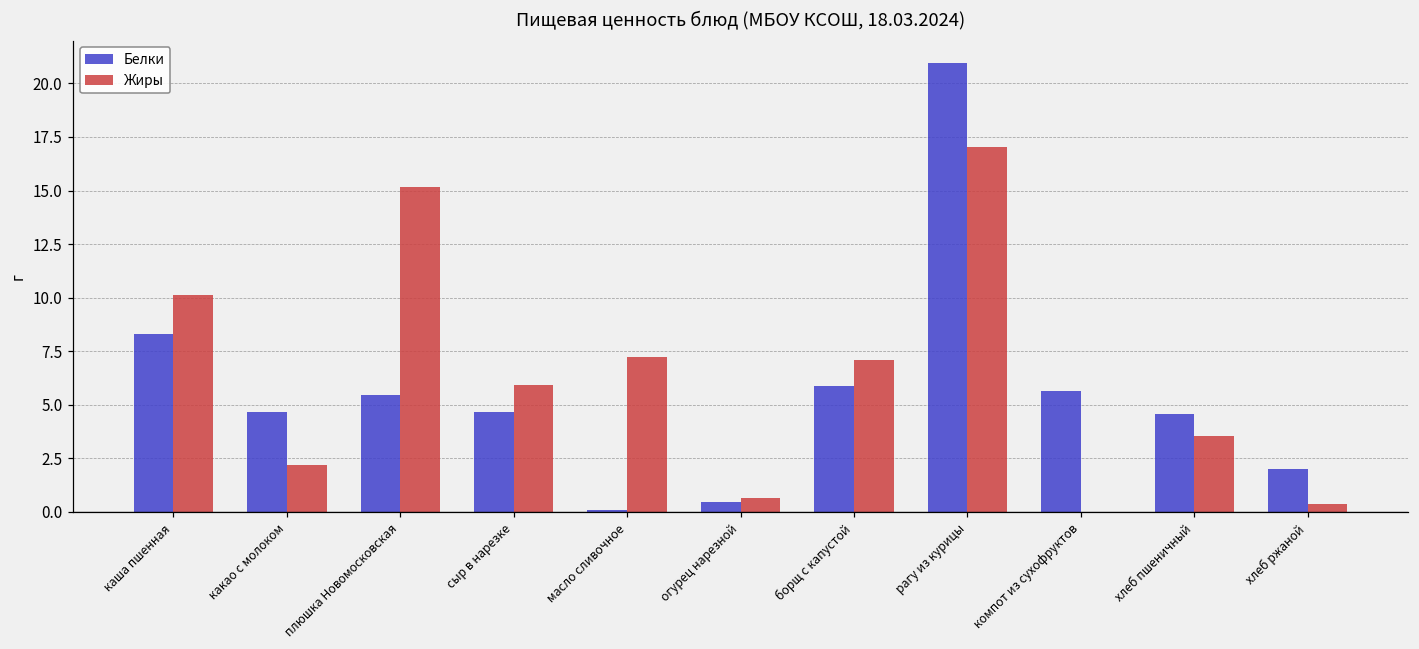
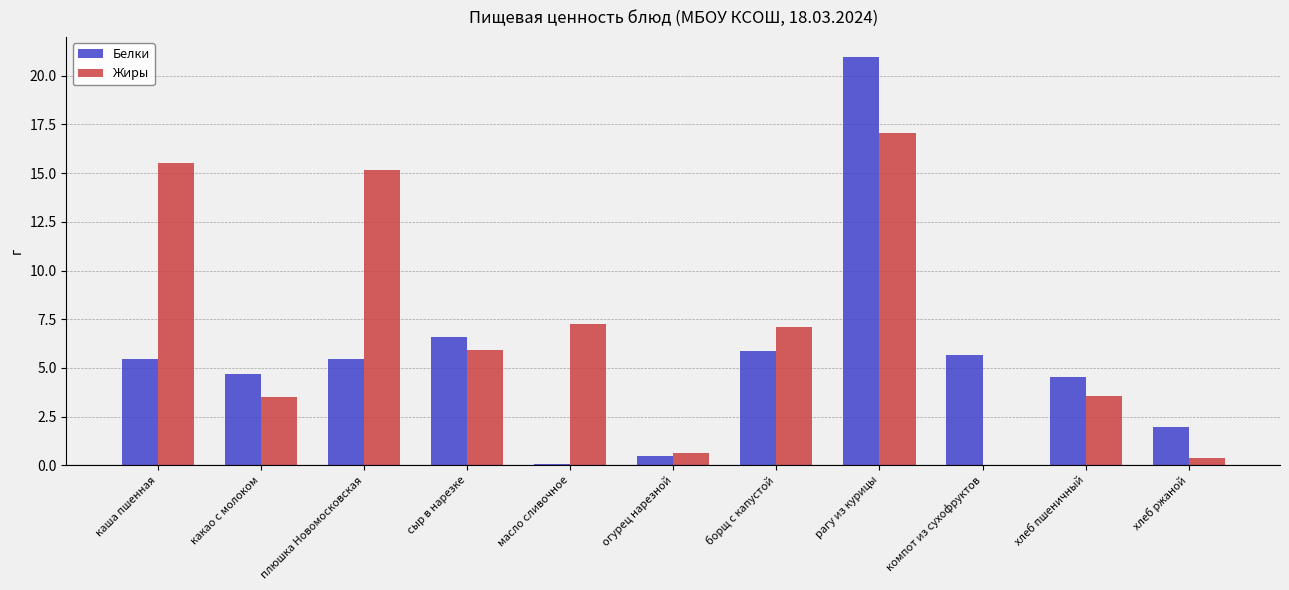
Белки, каша пшенная: 8.3 -> 5.5
Жиры, каша пшенная: 10.1 -> 15.5
Жиры, какао с молоком: 2.2 -> 3.5
Белки, сыр в нарезке: 4.6 -> 6.6
